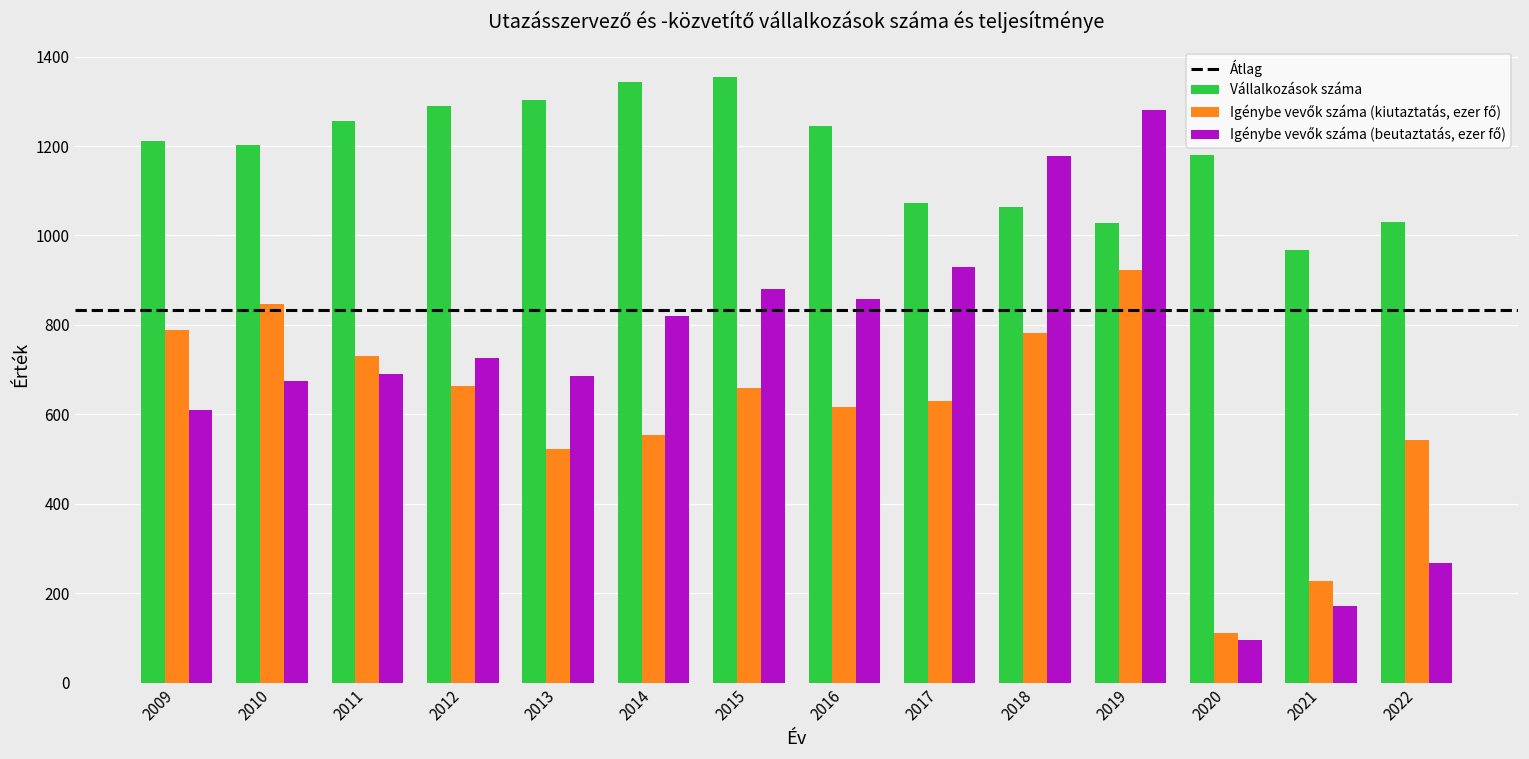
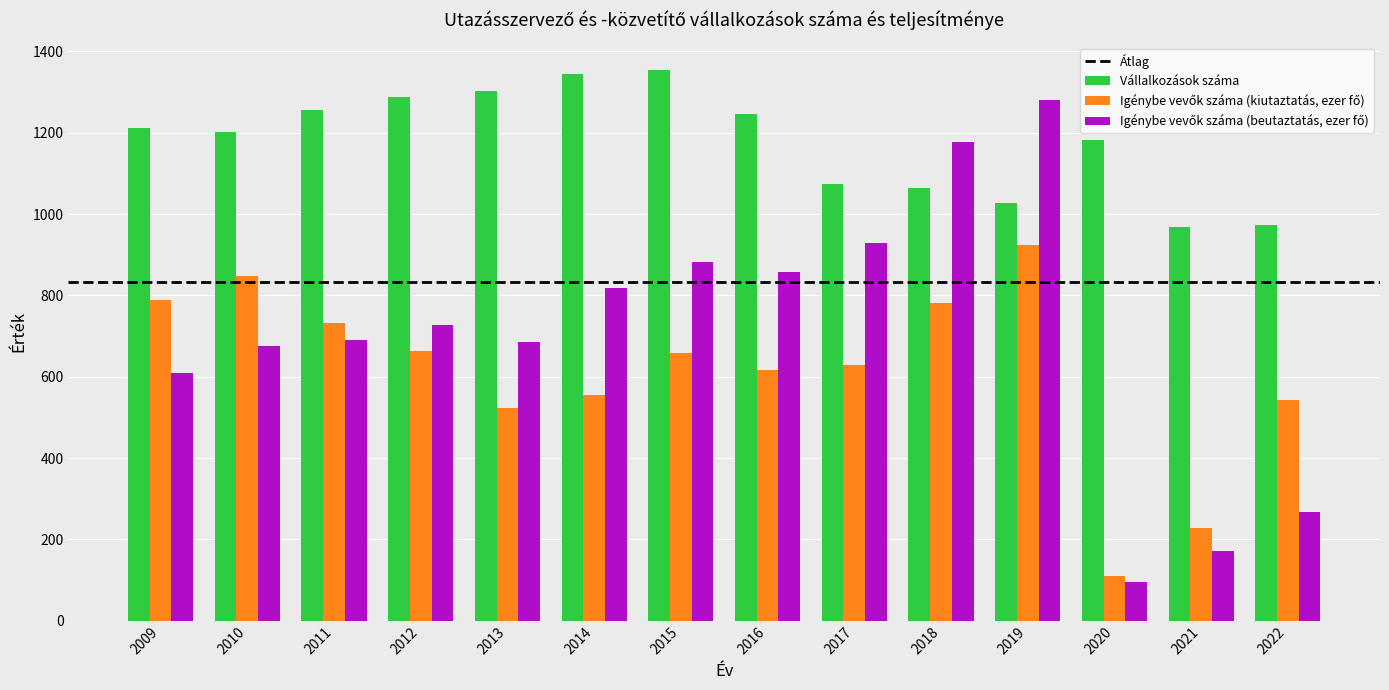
Vállalkozások száma, 2022: 1030 -> 970
